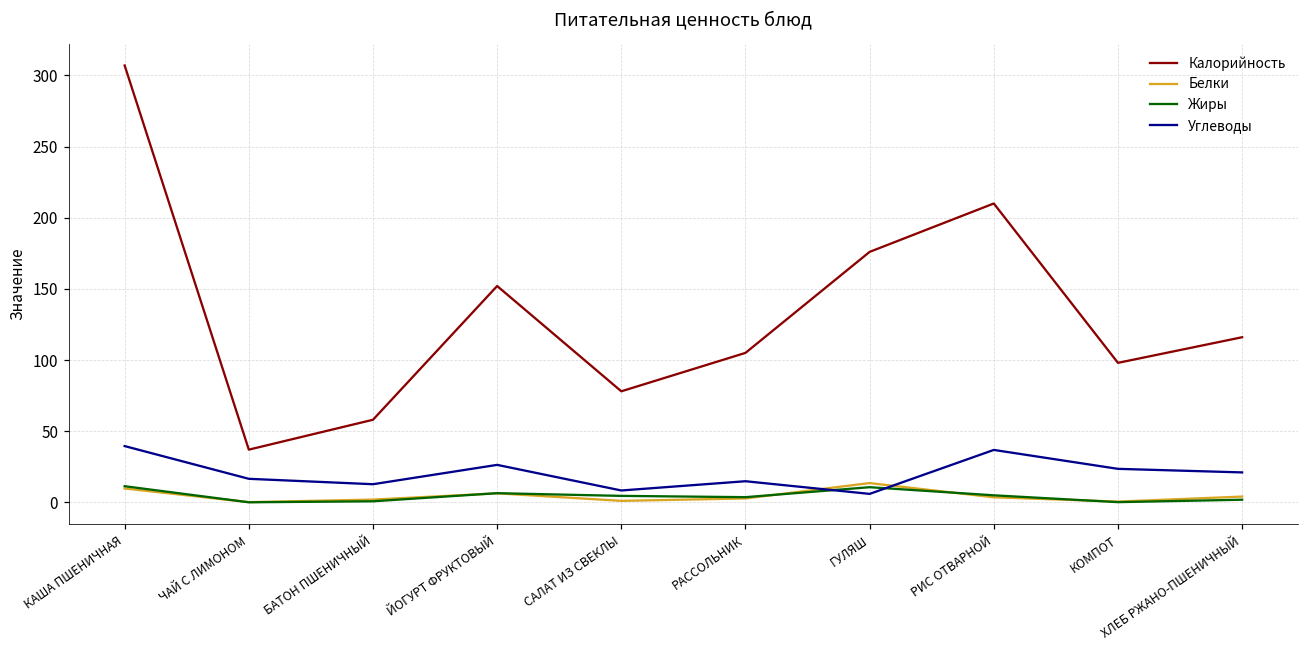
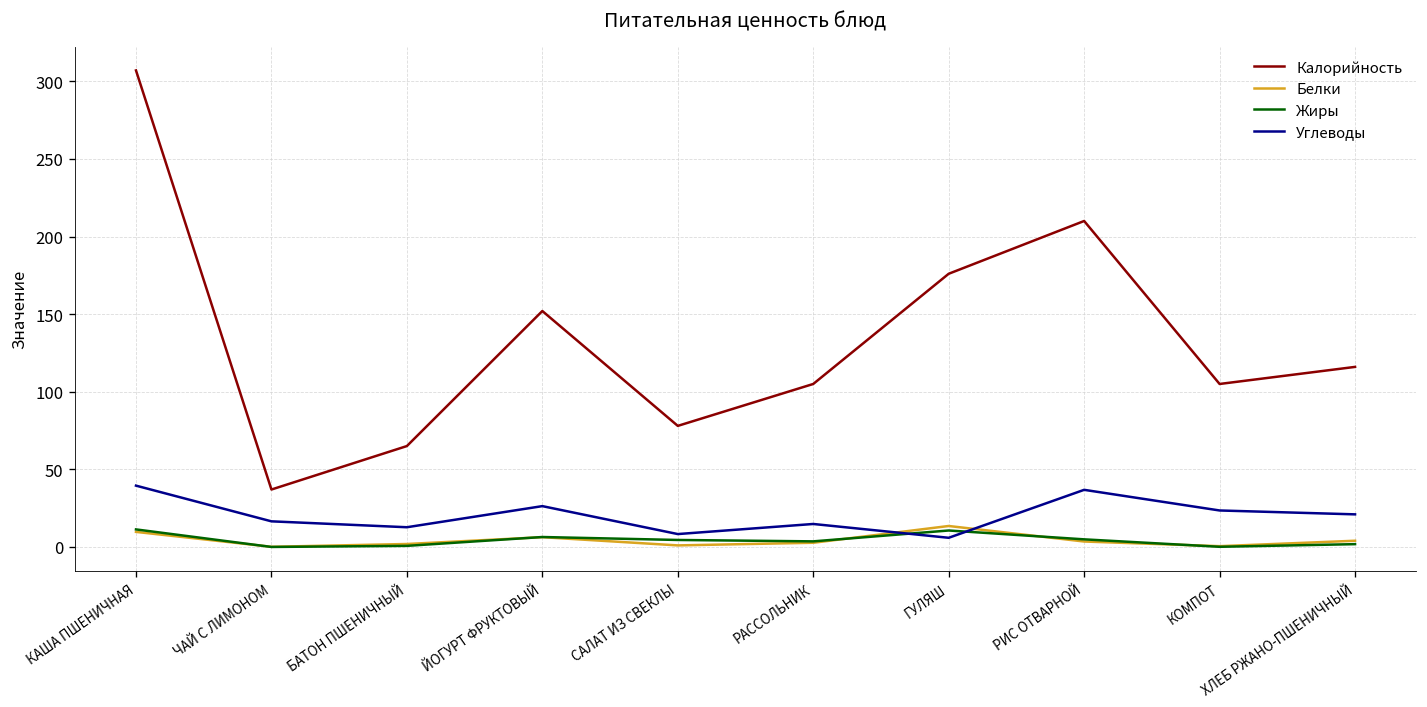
Калорийность, БАТОН ПШЕНИЧНЫЙ: 58 -> 65
Калорийность, КОМПОТ: 98 -> 105
